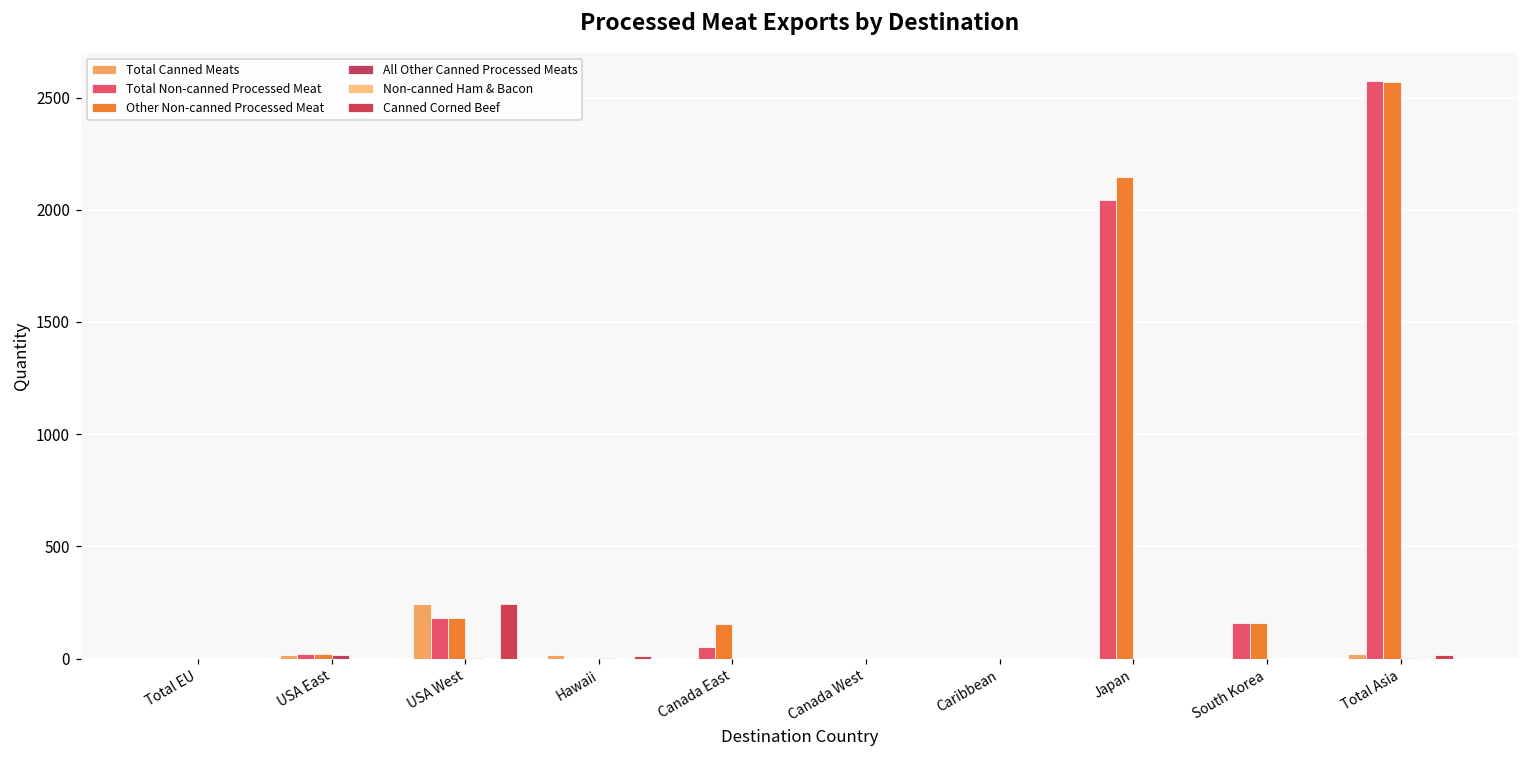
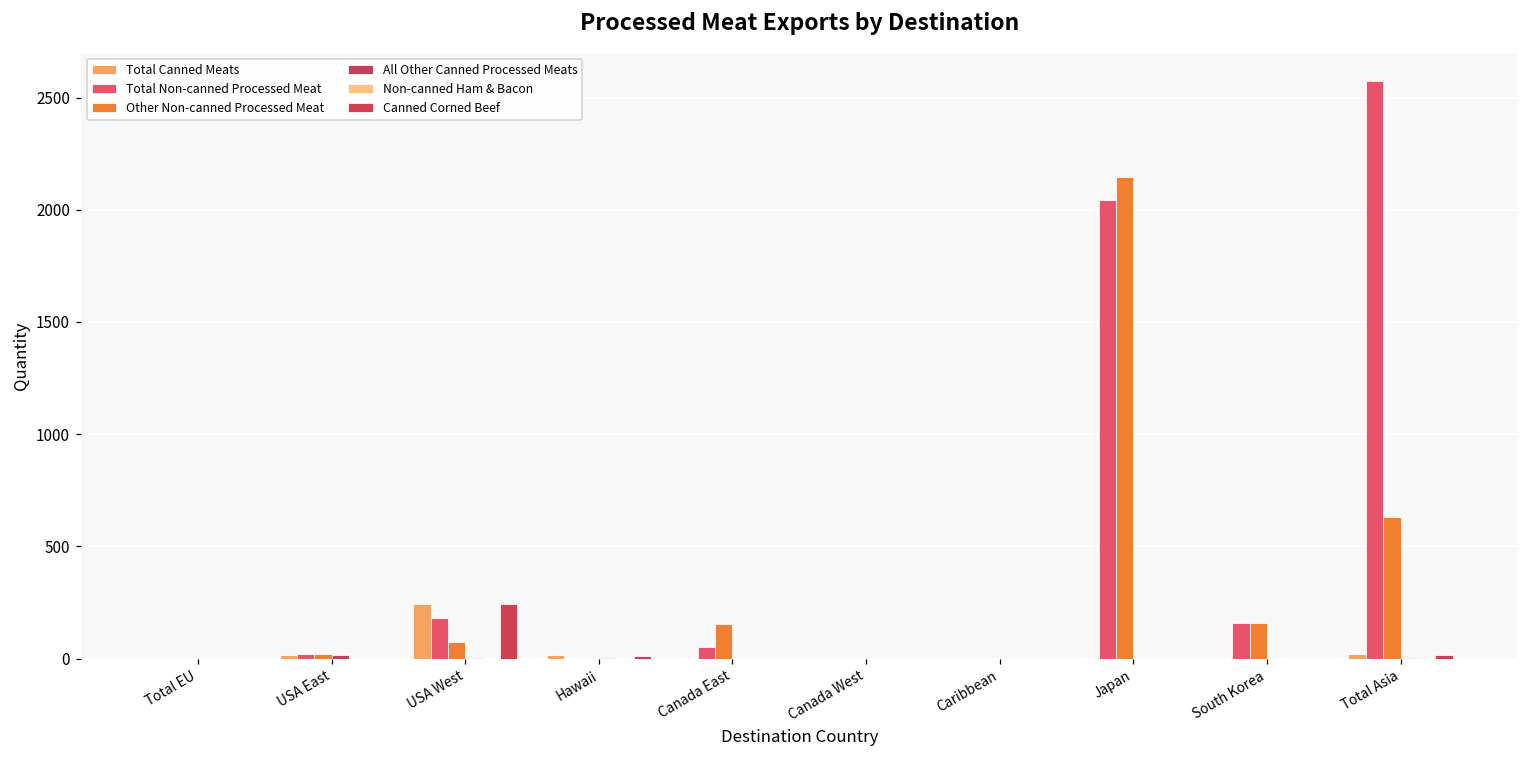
Other Non-canned Processed Meat, USA West: 180 -> 70
Other Non-canned Processed Meat, Total Asia: 2570 -> 630
